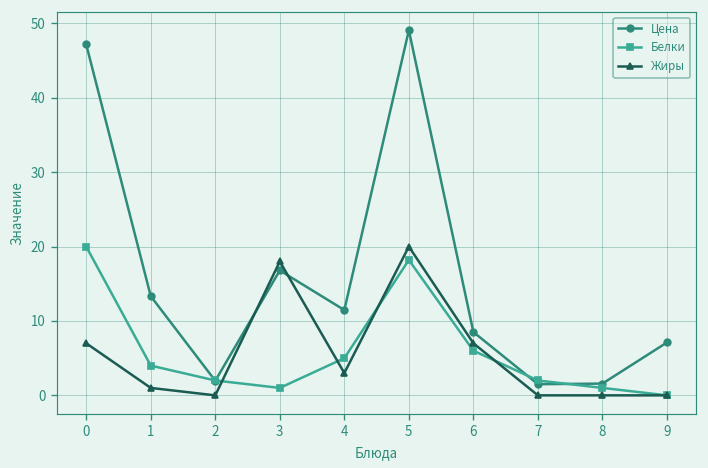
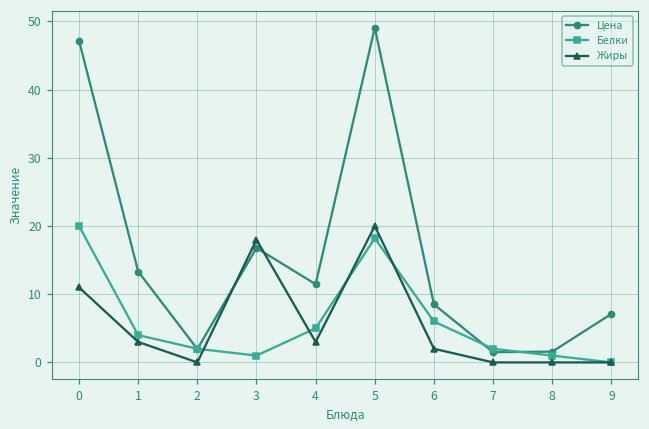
Жиры, 0: 7 -> 11
Жиры, 1: 1 -> 3
Жиры, 6: 7 -> 2
